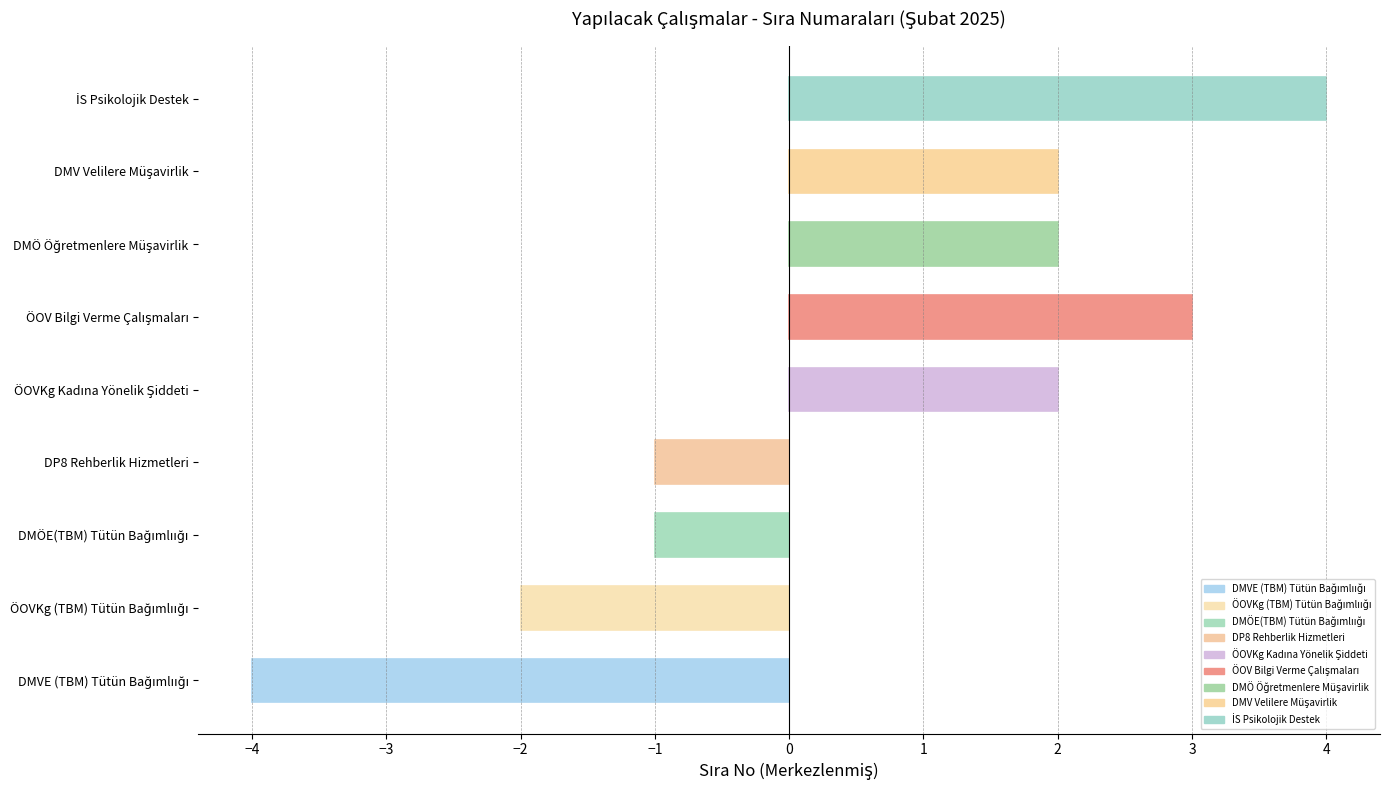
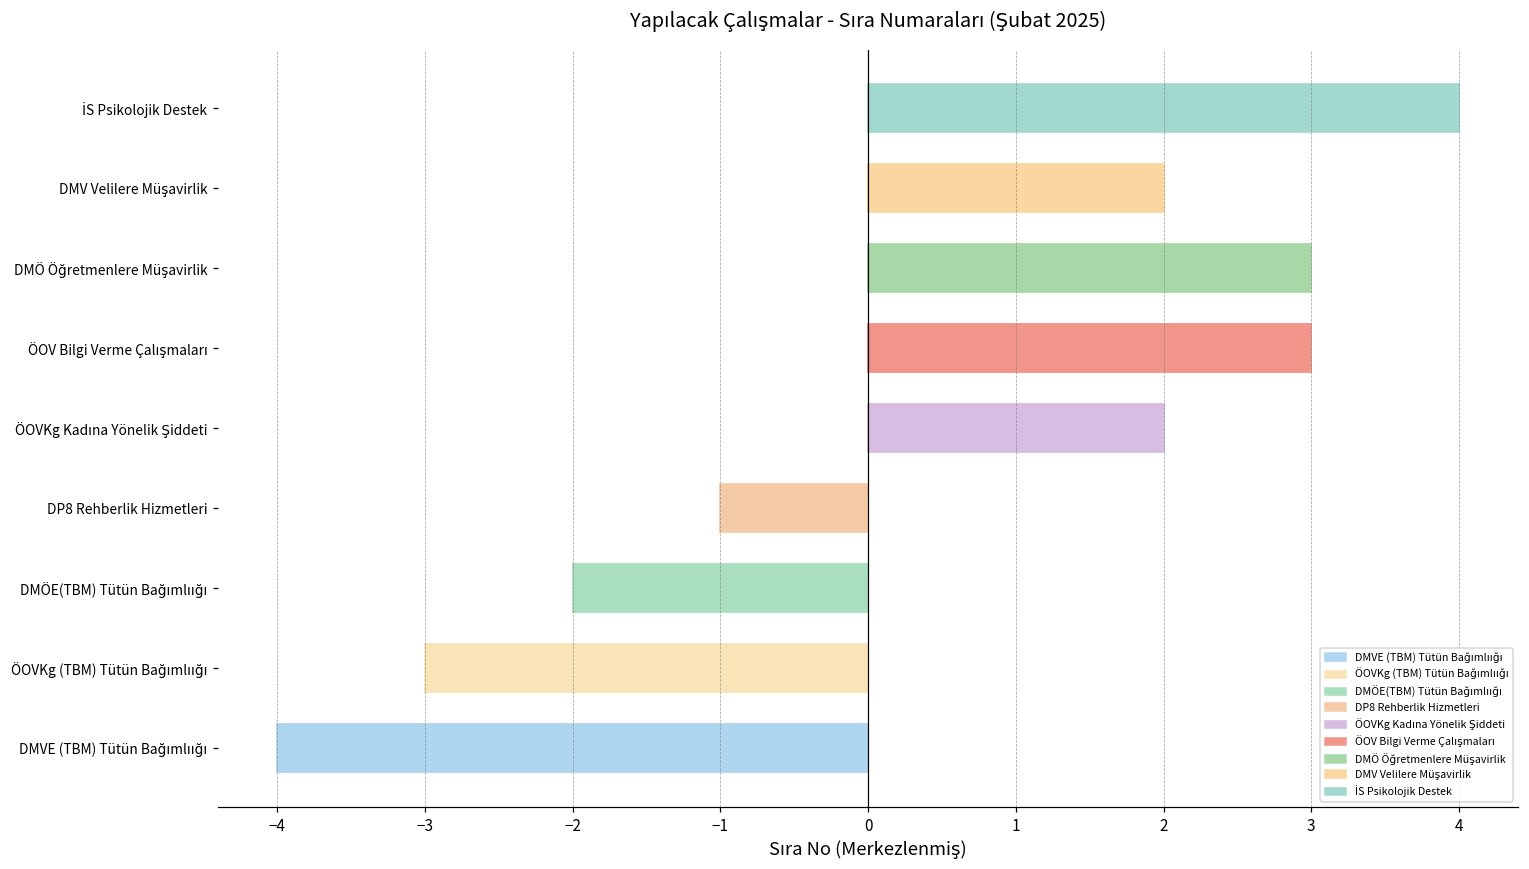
DMÖ Öğretmenlere Müşavirlik: 2.00 -> 3.00
DMÖE(TBM) Tütün Bağımlıığı: -1.00 -> -2.00
ÖOVKg (TBM) Tütün Bağımlıığı: -2.00 -> -3.00
